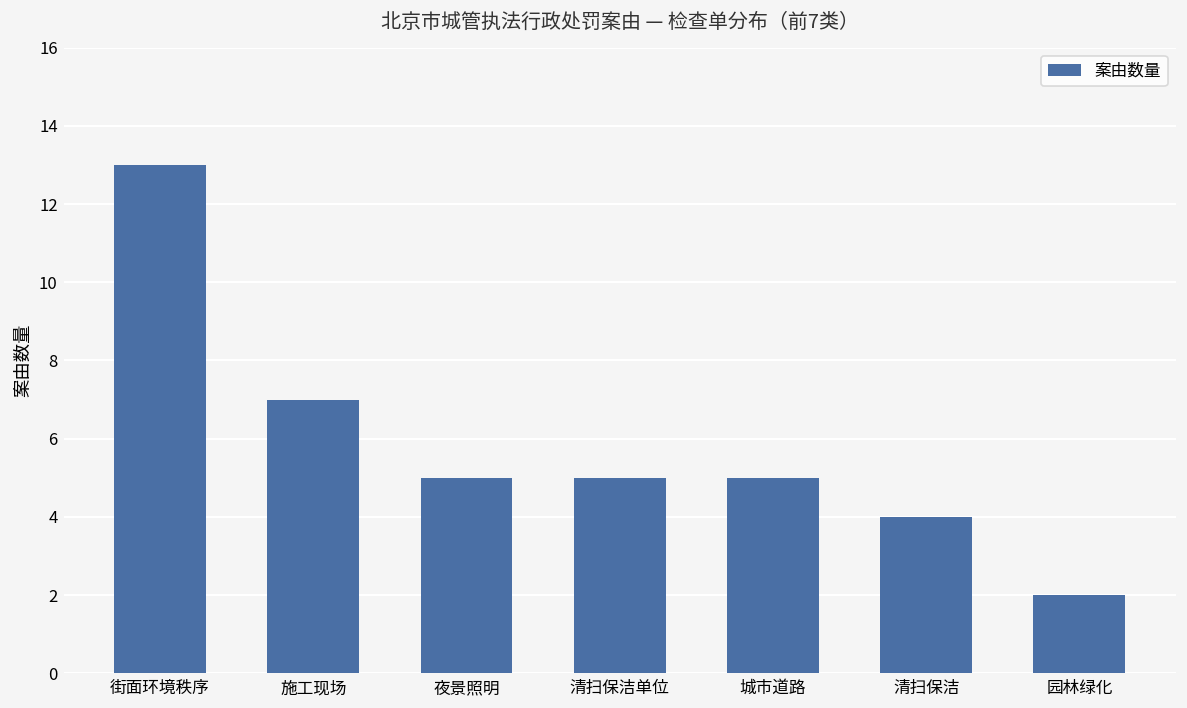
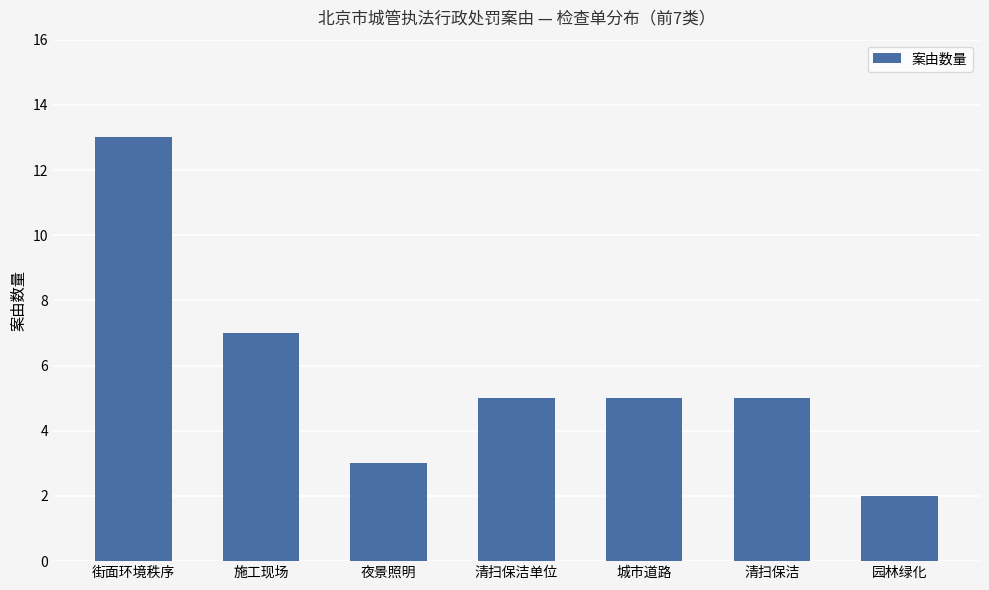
夜景照明: 5 -> 3
清扫保洁: 4 -> 5
